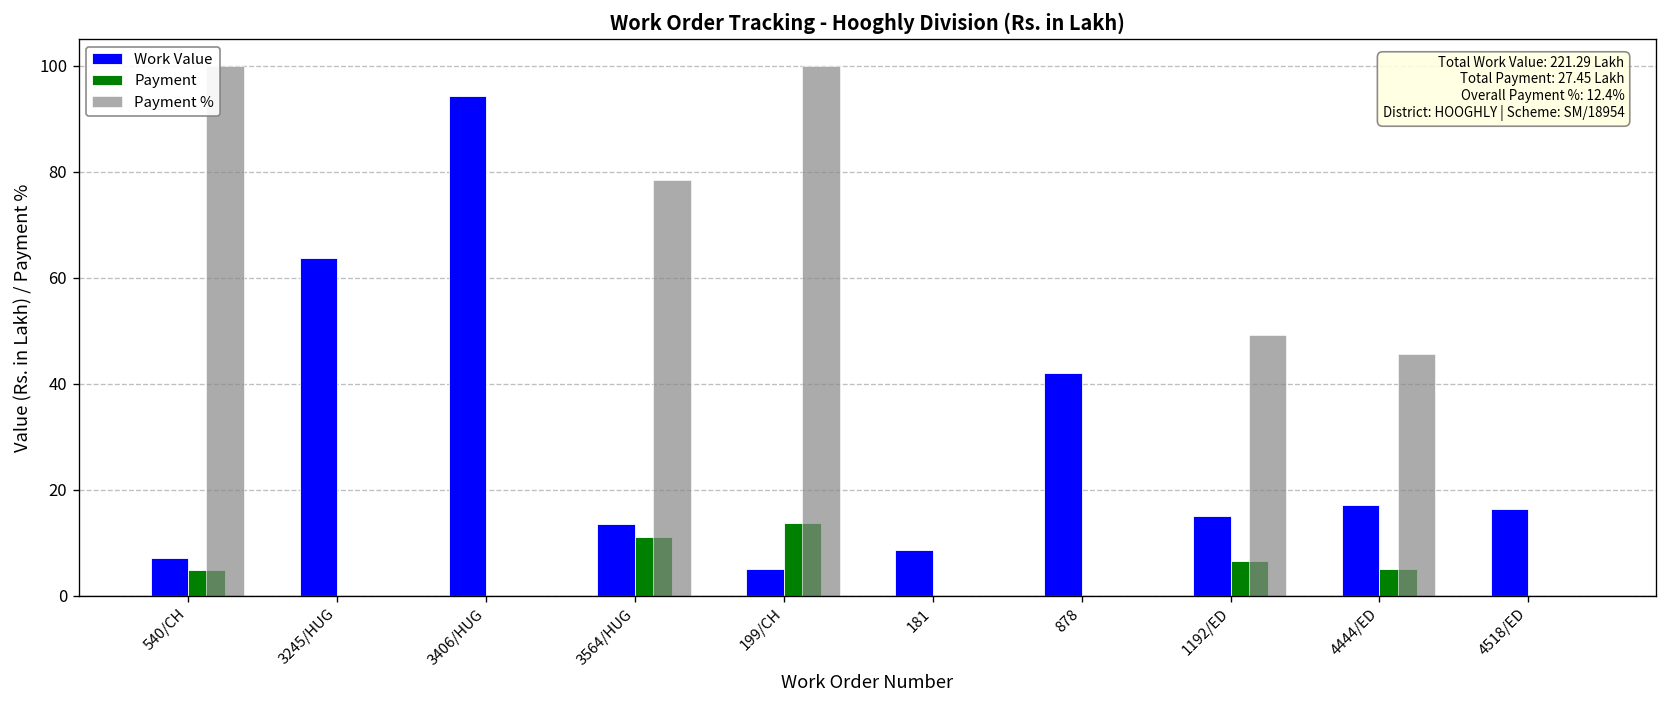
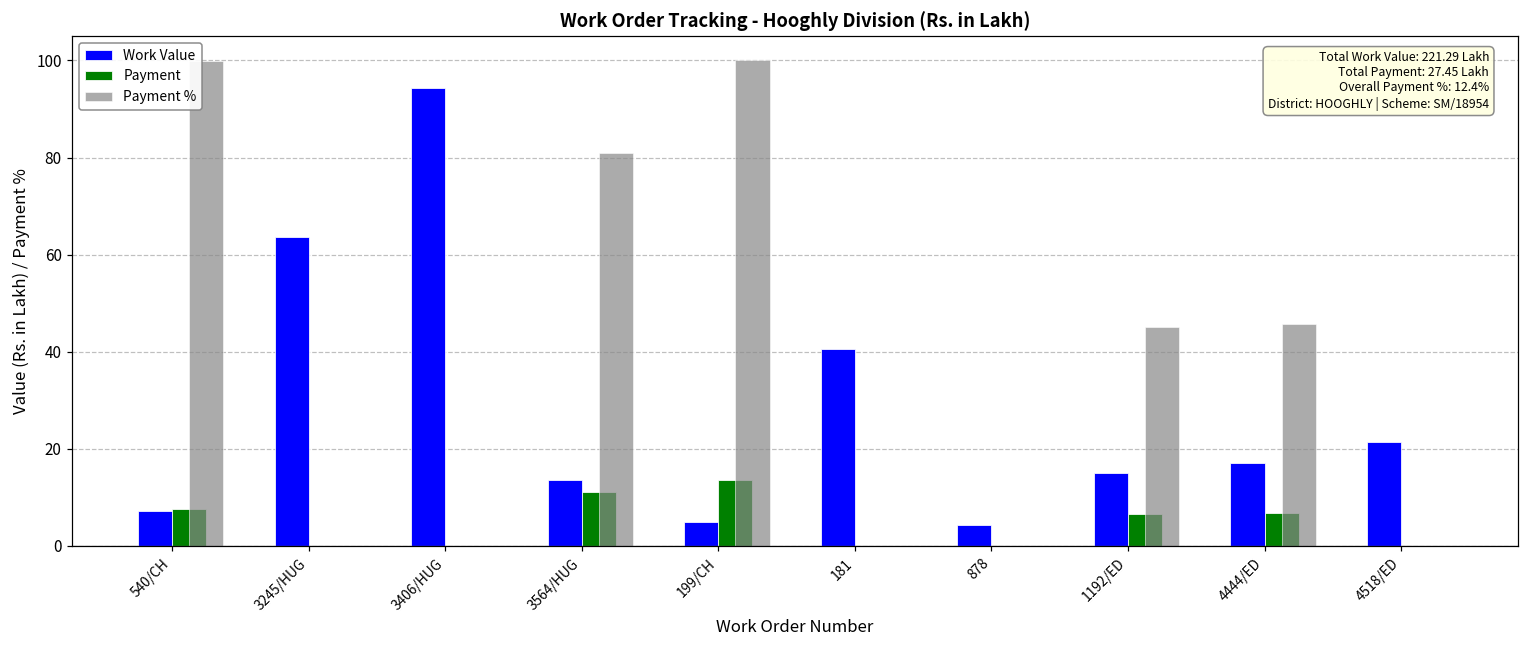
Payment, 540/CH: 5 -> 8
Payment %, 3564/HUG: 78 -> 81
Work Value, 181: 9 -> 41
Work Value, 878: 42 -> 4
Payment %, 1192/ED: 49 -> 45
Payment, 4444/ED: 5 -> 7
Work Value, 4518/ED: 16 -> 21
